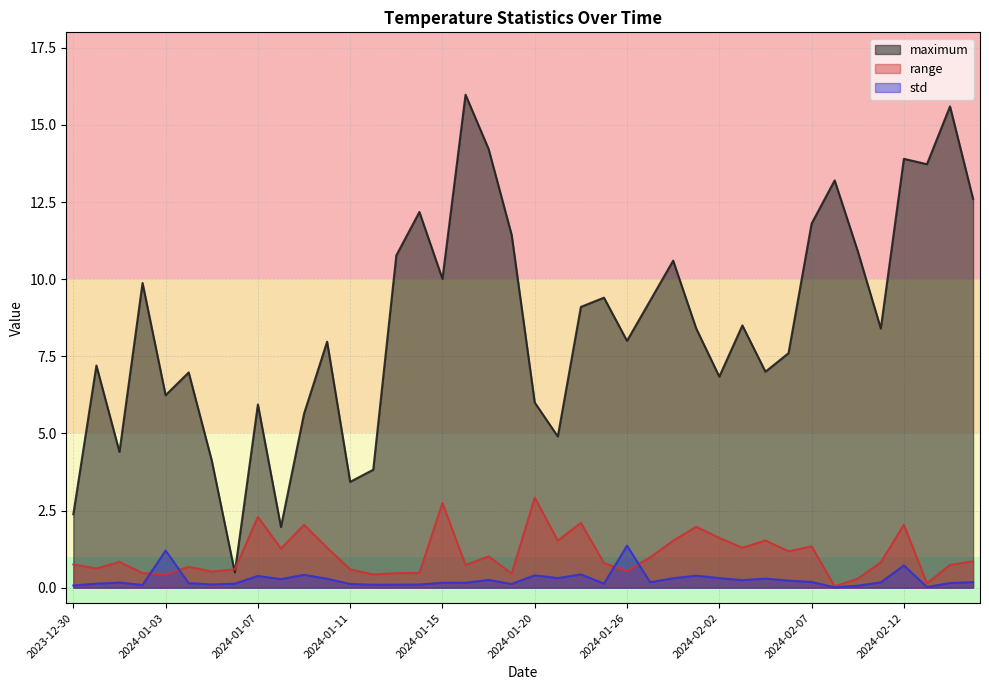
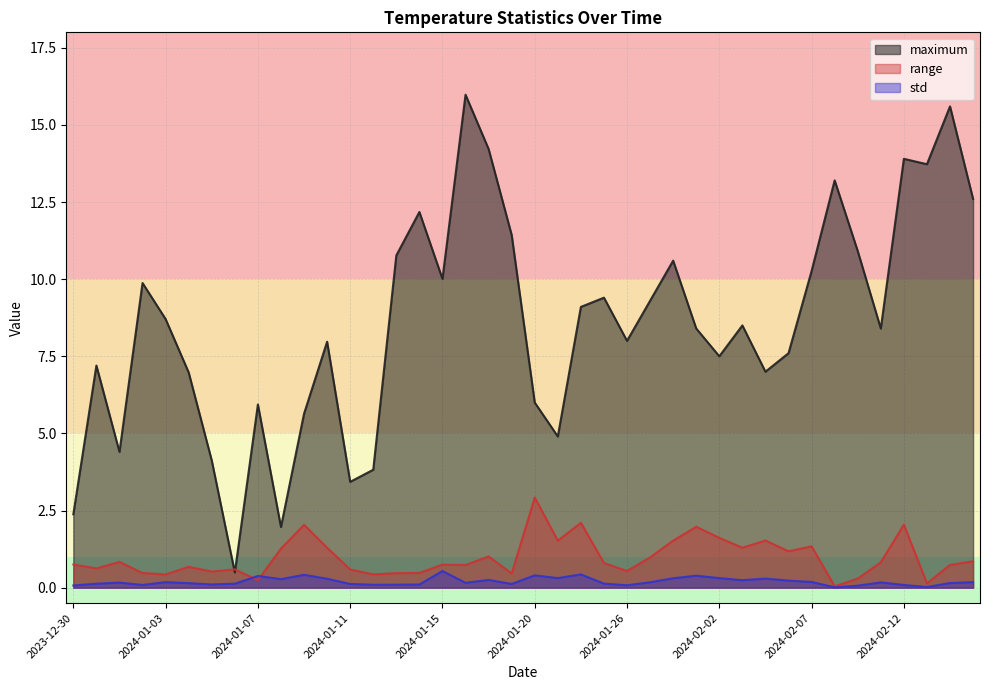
maximum, 2024-01-03: 6.2 -> 8.7
std, 2024-01-03: 1.2 -> 0.2
range, 2024-01-07: 2.3 -> 0.2
range, 2024-01-15: 2.7 -> 0.7
std, 2024-01-15: 0.2 -> 0.5
std, 2024-01-26: 1.4 -> 0.1
maximum, 2024-02-02: 6.8 -> 7.5
maximum, 2024-02-07: 11.8 -> 10.3
std, 2024-02-12: 0.7 -> 0.1
